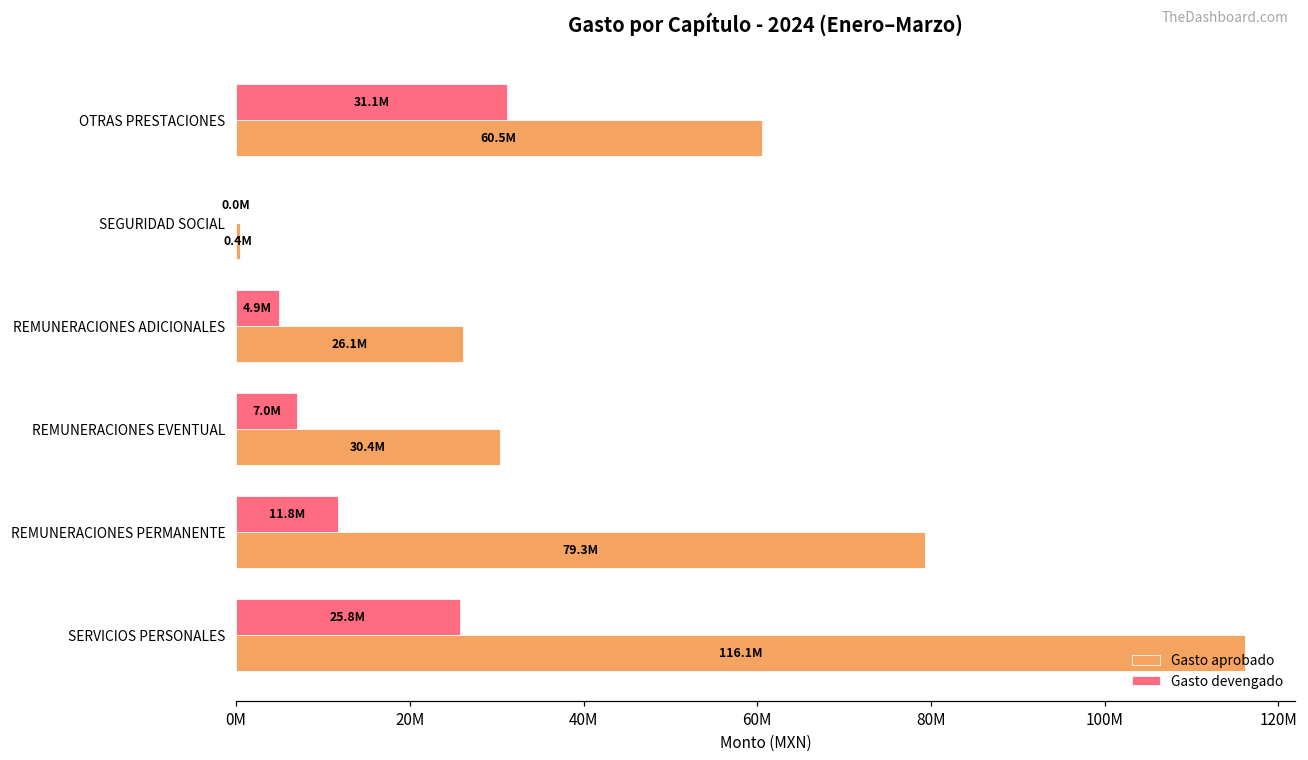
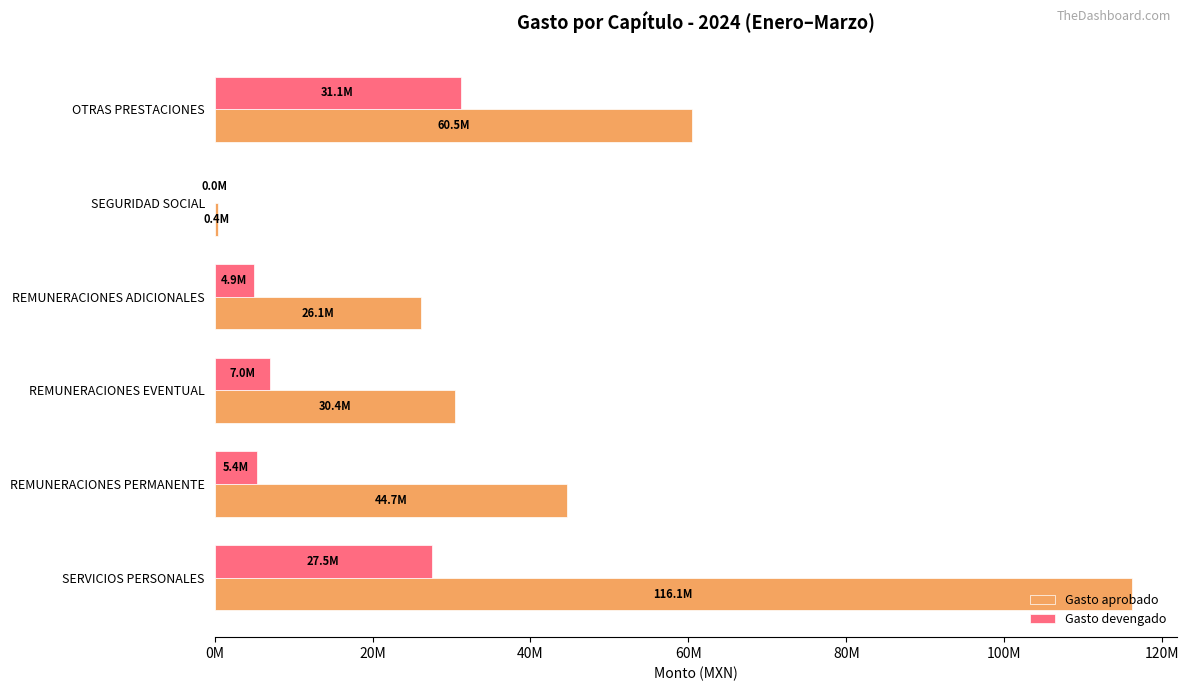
Gasto devengado, REMUNERACIONES PERMANENTE: 11.8M -> 5.4M
Gasto aprobado, REMUNERACIONES PERMANENTE: 79.3M -> 44.7M
Gasto devengado, SERVICIOS PERSONALES: 25.8M -> 27.5M
